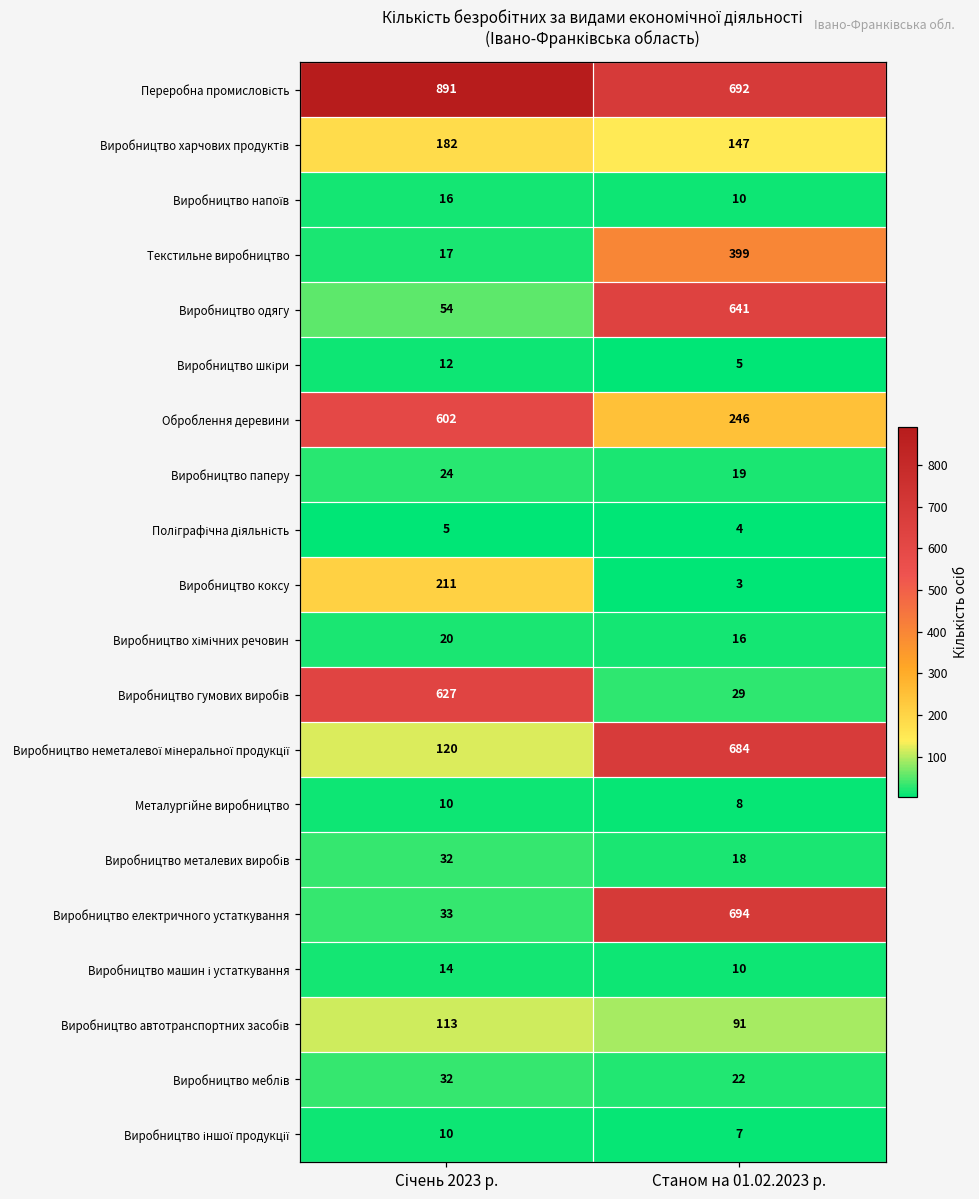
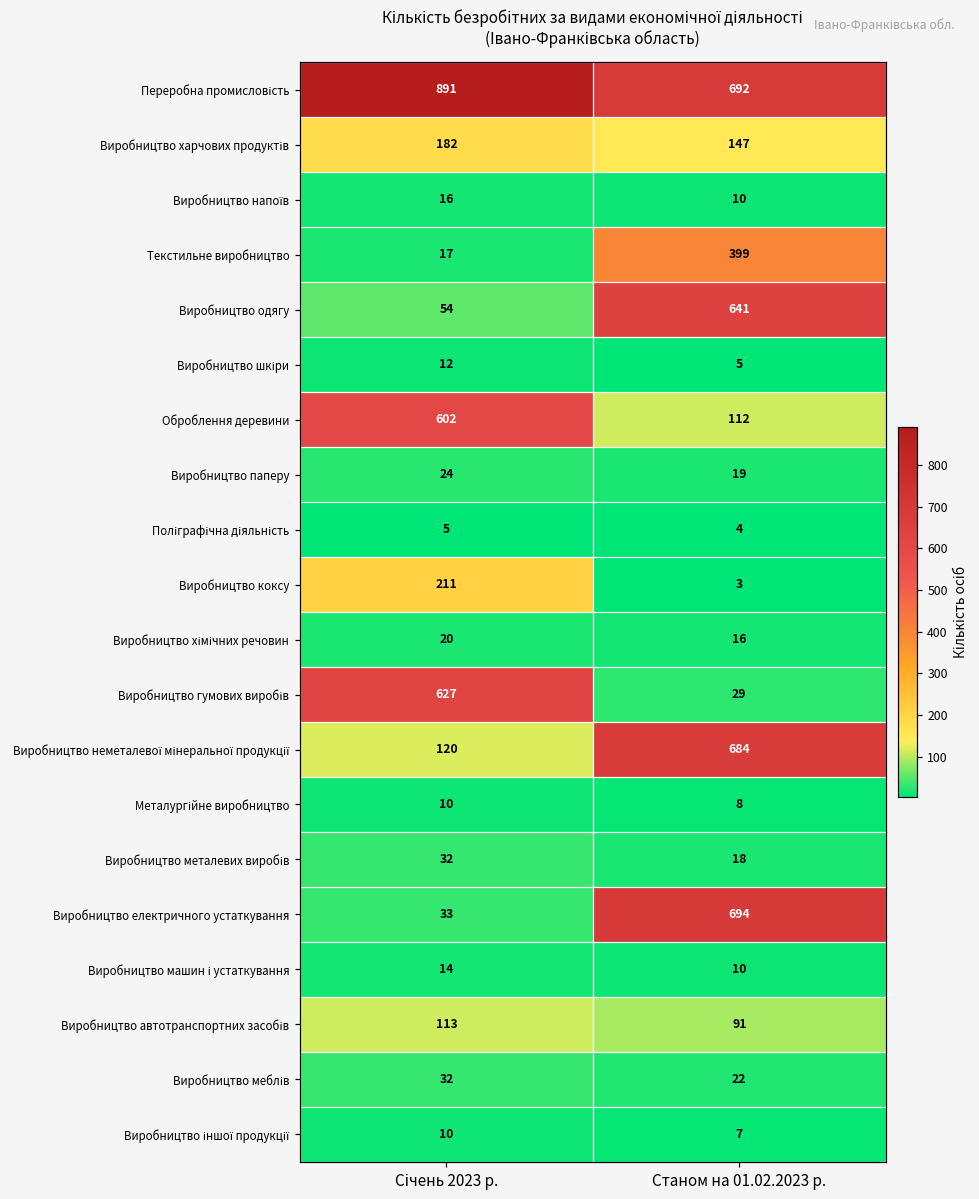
Оброблення деревини, Станом на 01.02.2023 р.: 246 -> 112
